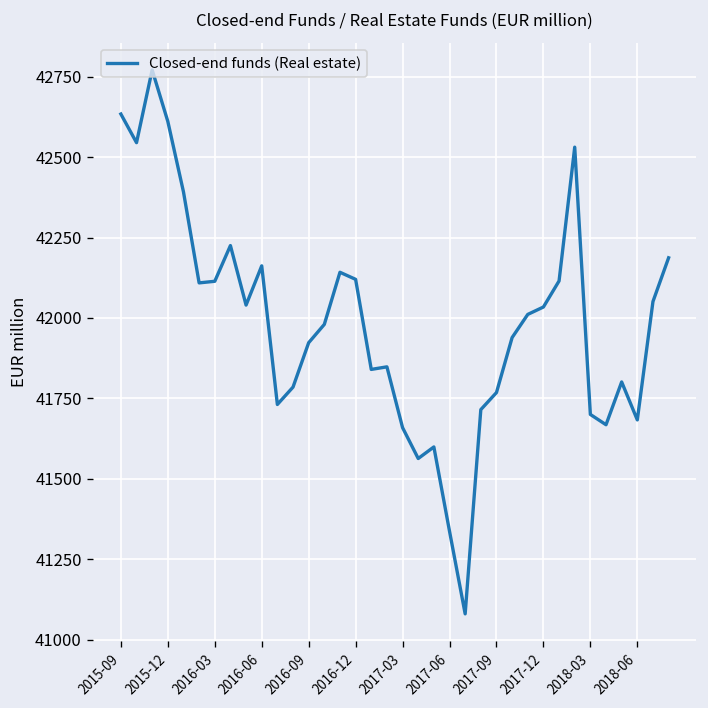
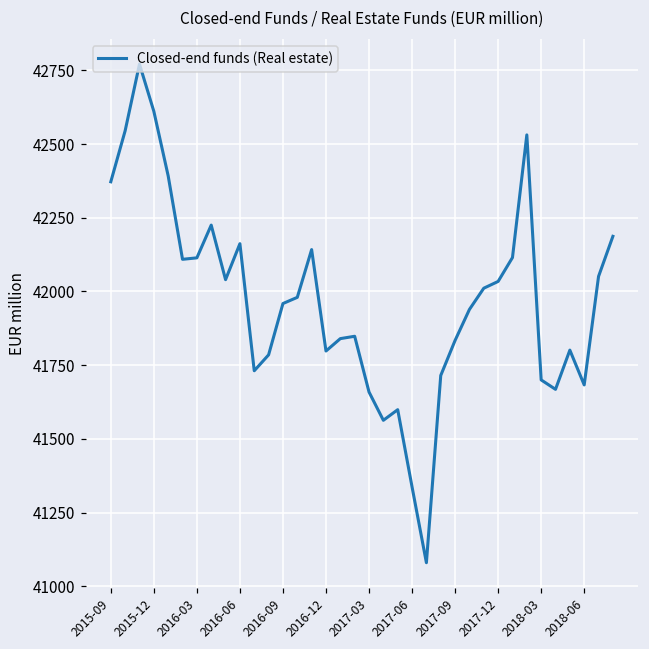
2015-09: 42630 -> 42370
2016-09: 41920 -> 41960
2016-12: 42120 -> 41800
2017-09: 41770 -> 41830
